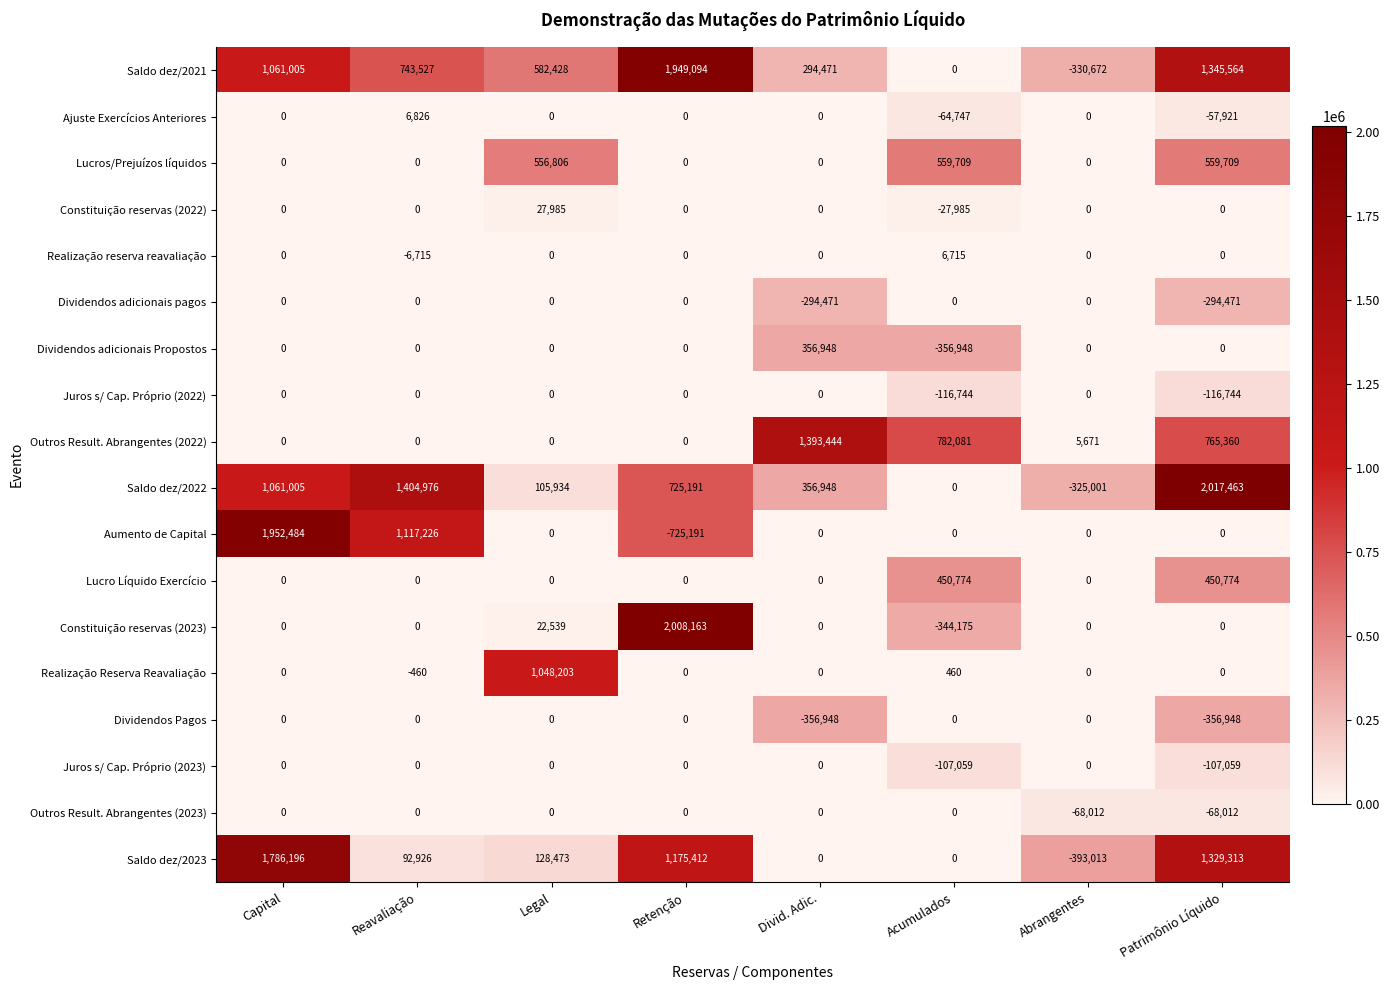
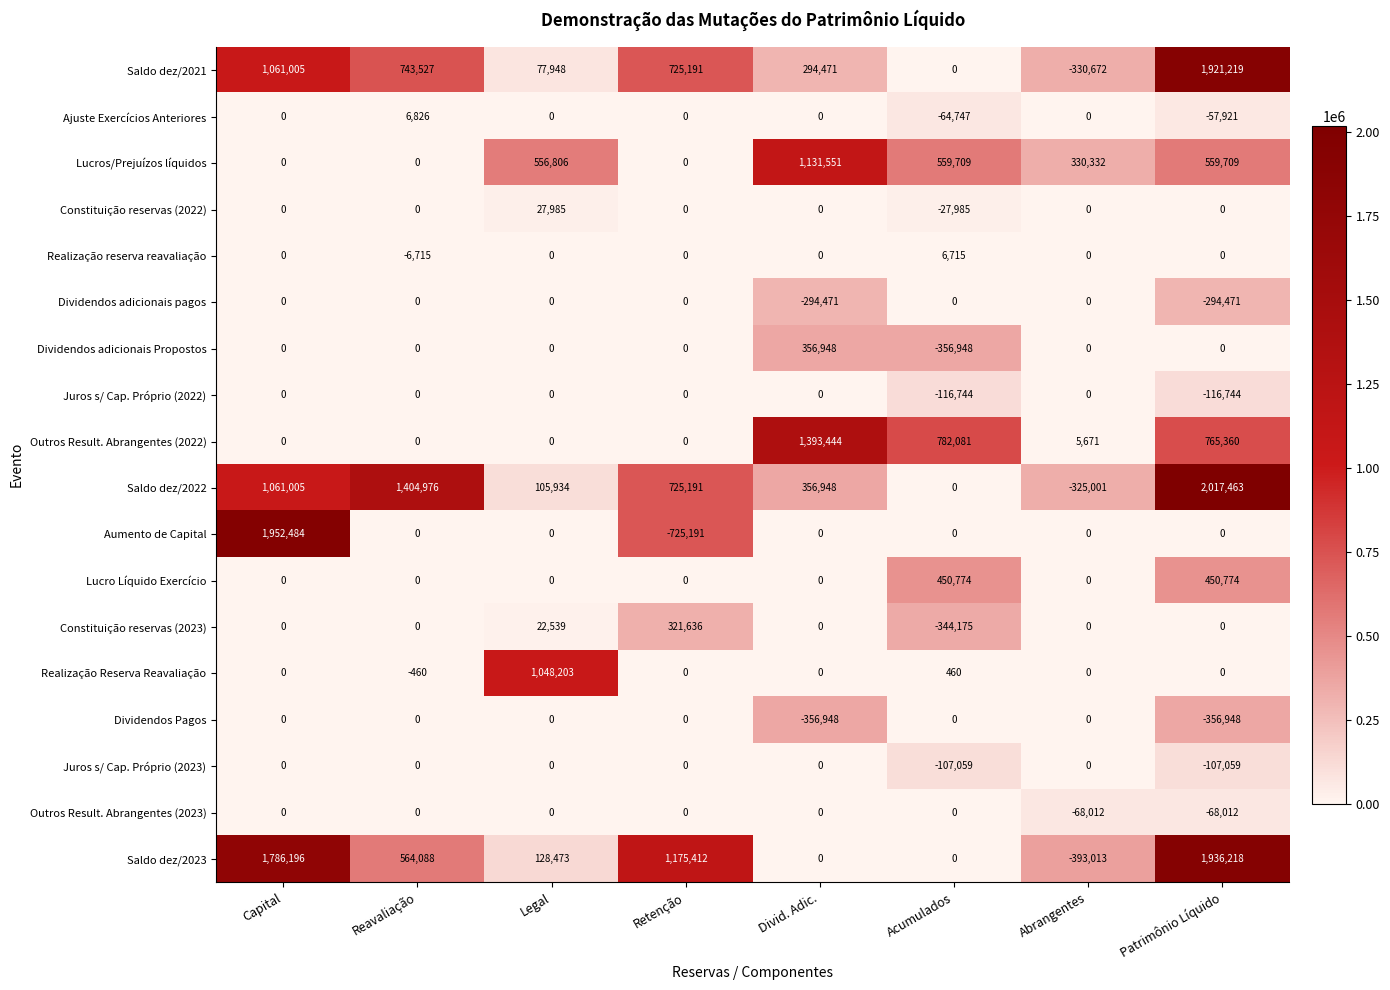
Saldo dez/2021, Legal: 582,428 -> 77,948
Saldo dez/2021, Retenção: 1,949,094 -> 725,191
Saldo dez/2021, Patrimônio Líquido: 1,345,564 -> 1,921,219
Lucros/Prejuízos líquidos, Divid. Adic.: 0 -> 1,131,551
Lucros/Prejuízos líquidos, Abrangentes: 0 -> 330,332
Aumento de Capital, Reavaliação: 1,117,226 -> 0
Constituição reservas (2023), Retenção: 2,008,163 -> 321,636
Saldo dez/2023, Reavaliação: 92,926 -> 564,088
Saldo dez/2023, Patrimônio Líquido: 1,329,313 -> 1,936,218
